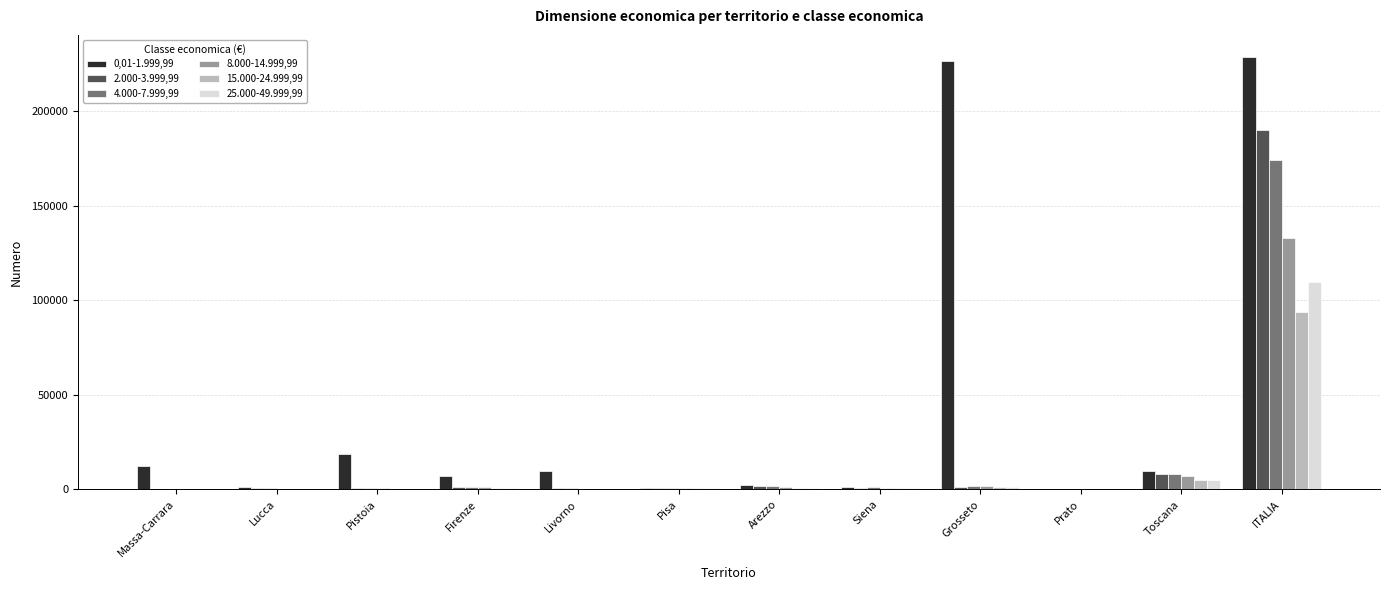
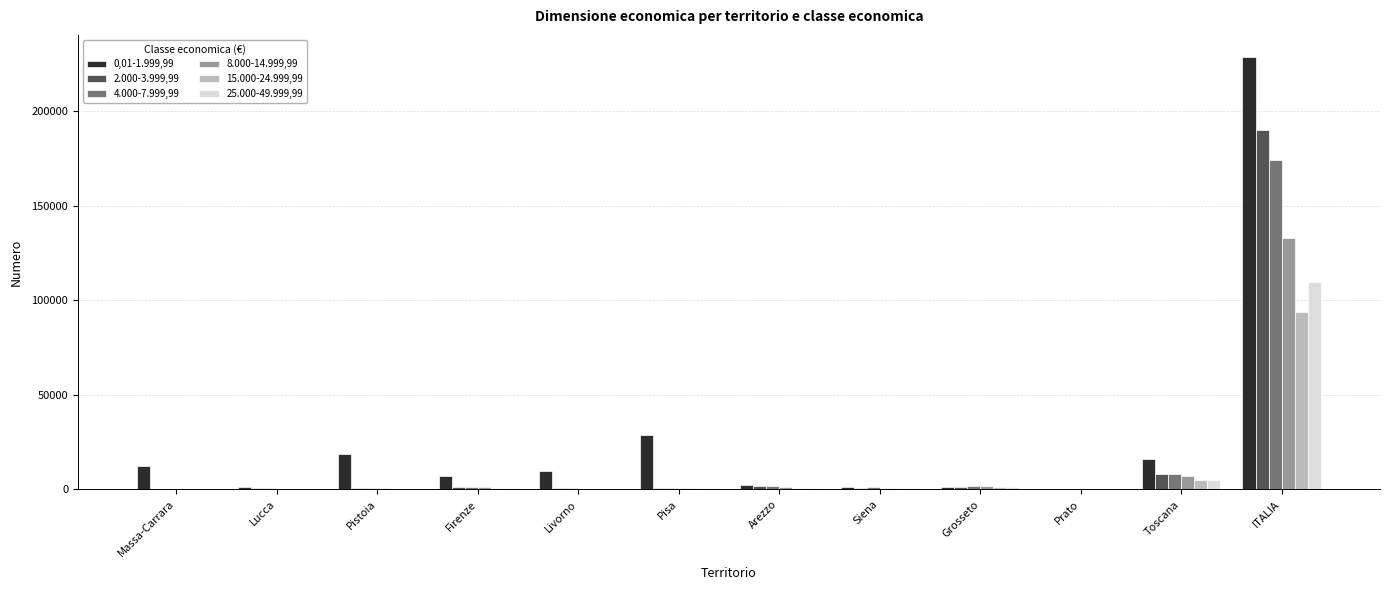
0,01-1.999,99, Pisa: 1000 -> 29000
0,01-1.999,99, Grosseto: 226000 -> 1000
0,01-1.999,99, Toscana: 10000 -> 16000
